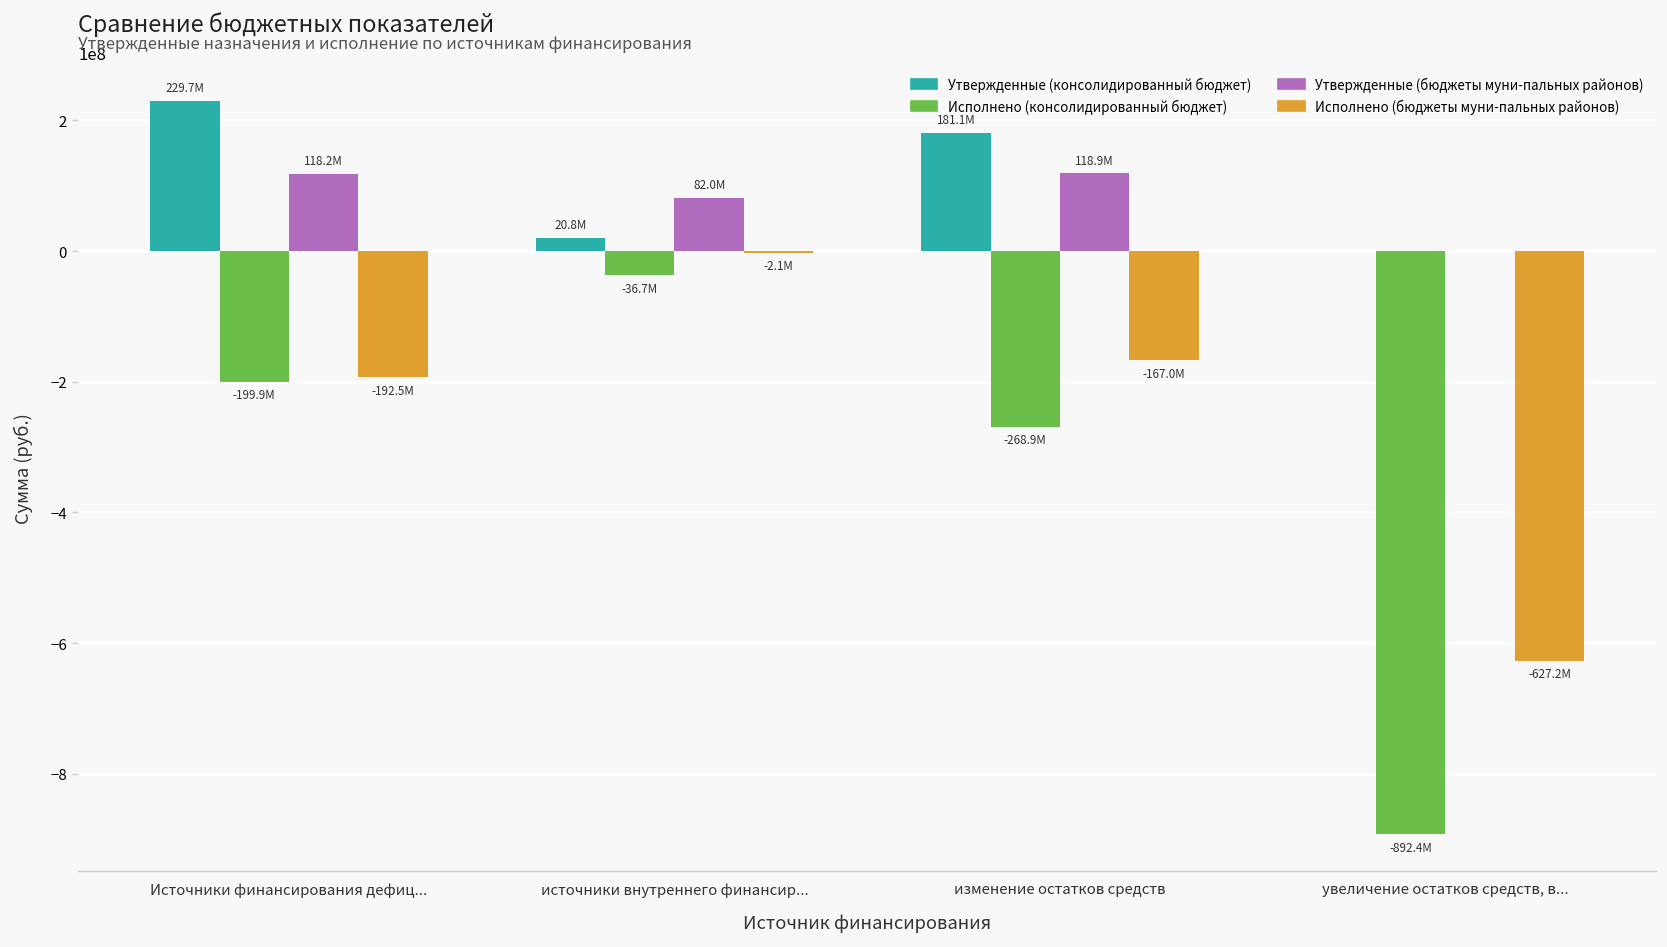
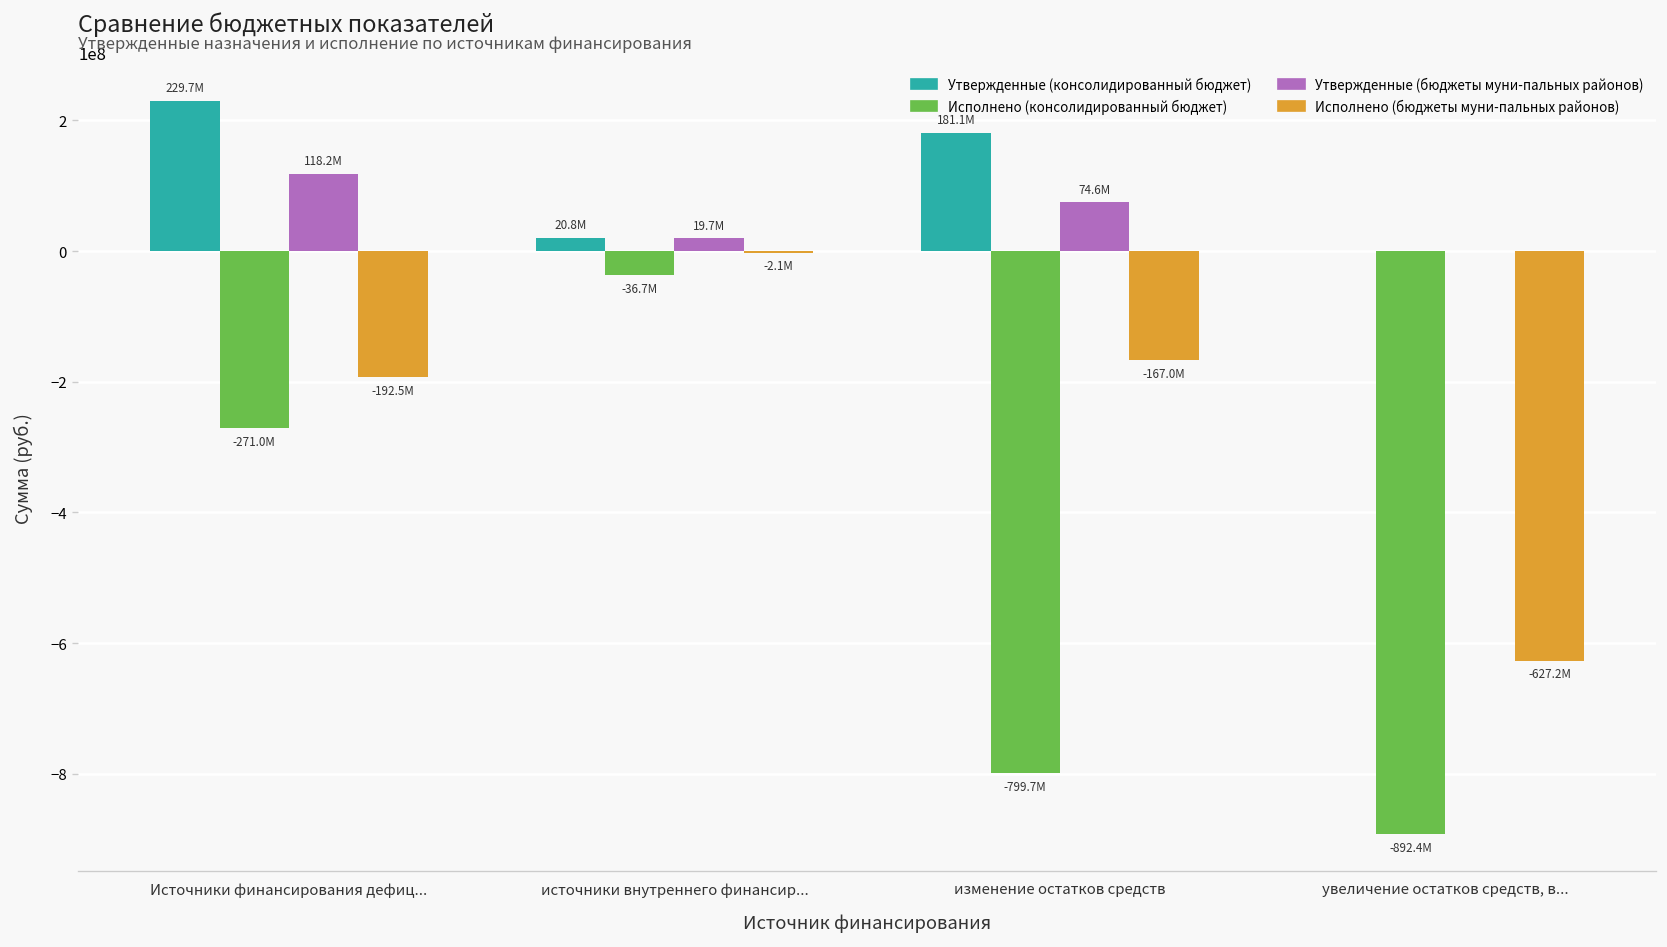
Исполнено (консолидированный бюджет), Источники финансирования дефиц...: -199.9M -> -271.0M
Утвержденные (бюджеты муни-пальных районов), источники внутреннего финансир...: 82.0M -> 19.7M
Исполнено (консолидированный бюджет), изменение остатков средств: -268.9M -> -799.7M
Утвержденные (бюджеты муни-пальных районов), изменение остатков средств: 118.9M -> 74.6M
